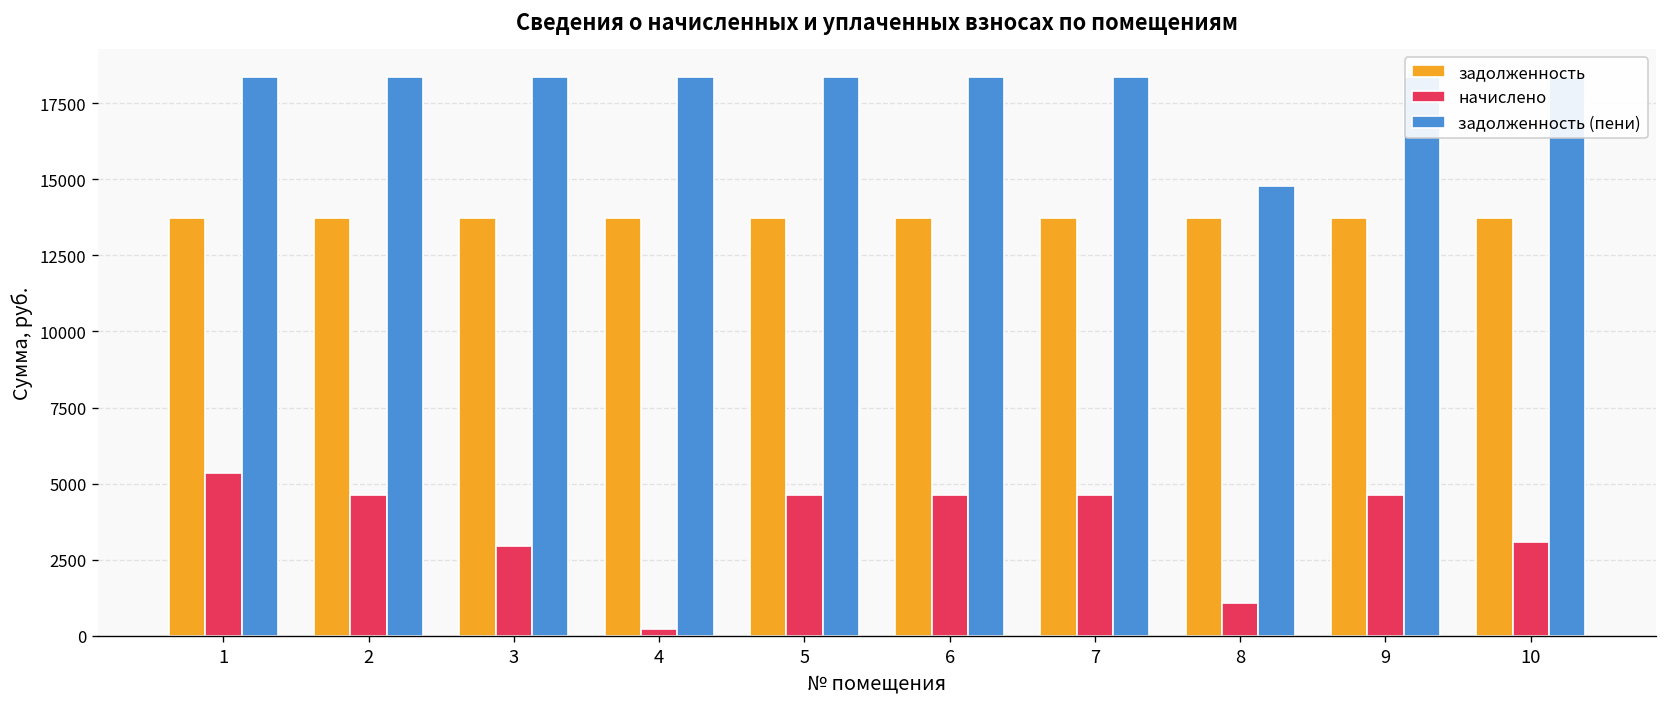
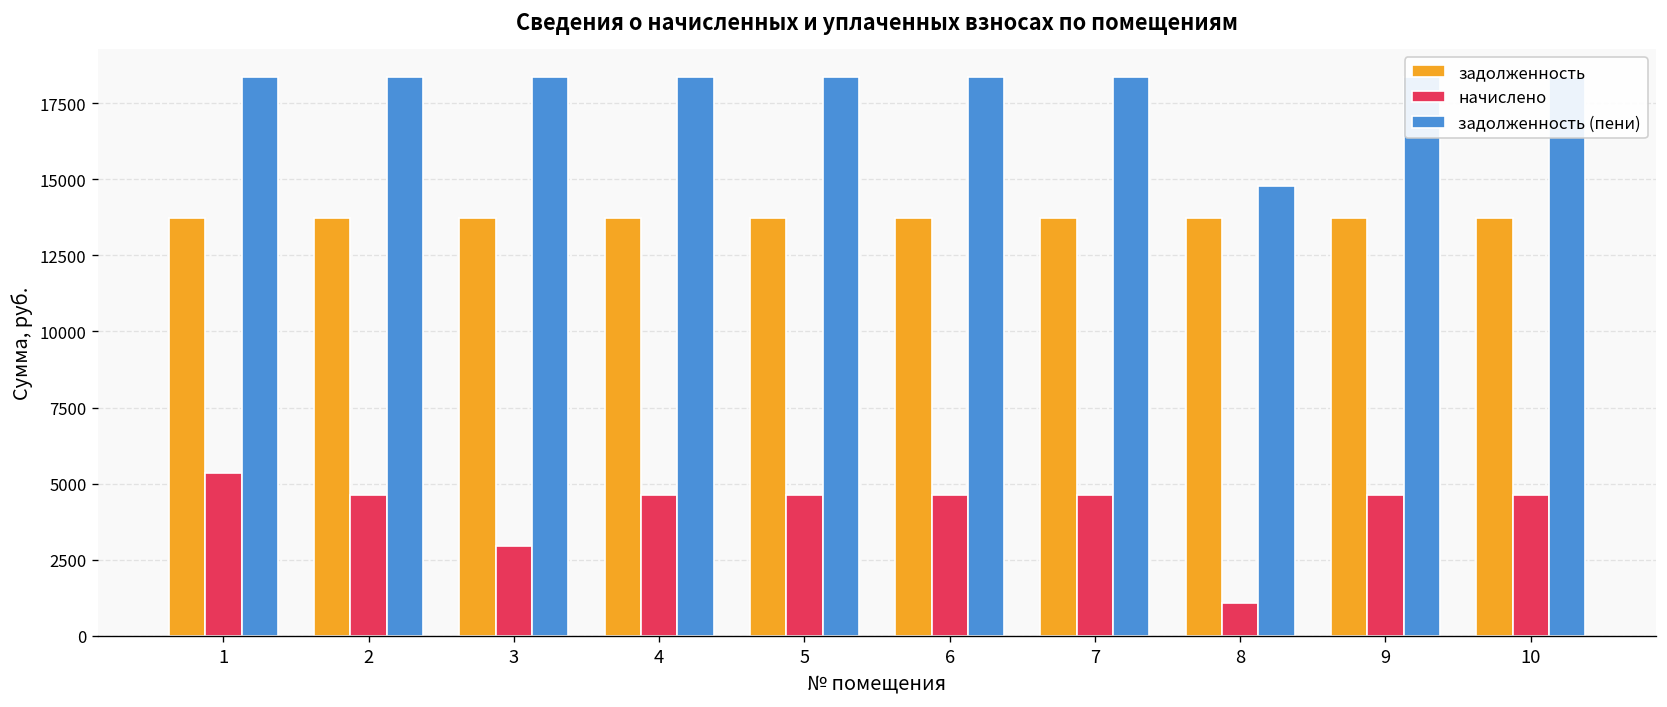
начислено, 4: 200 -> 4600
начислено, 10: 3100 -> 4600
